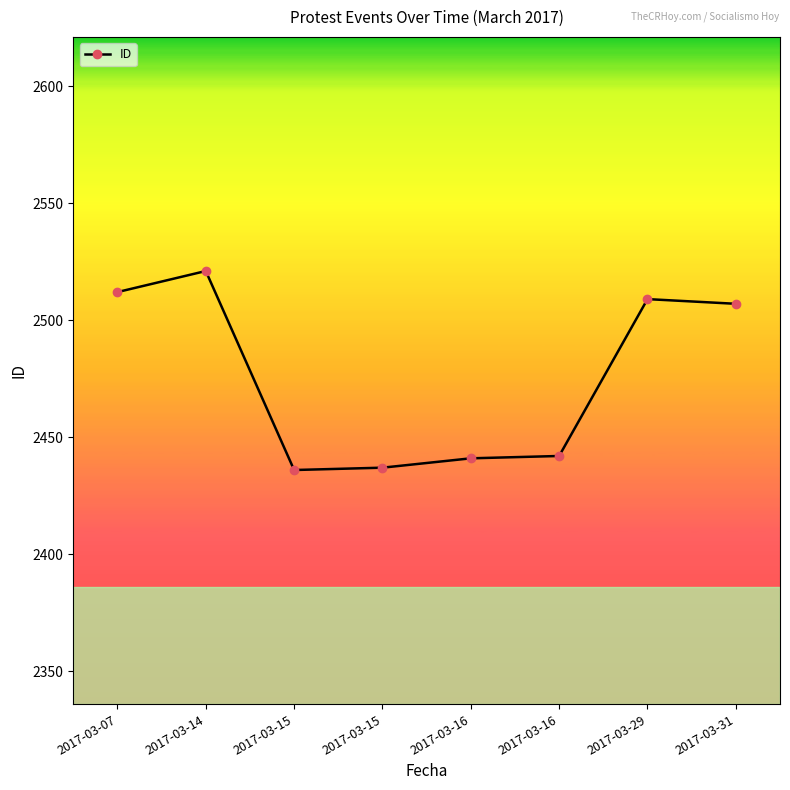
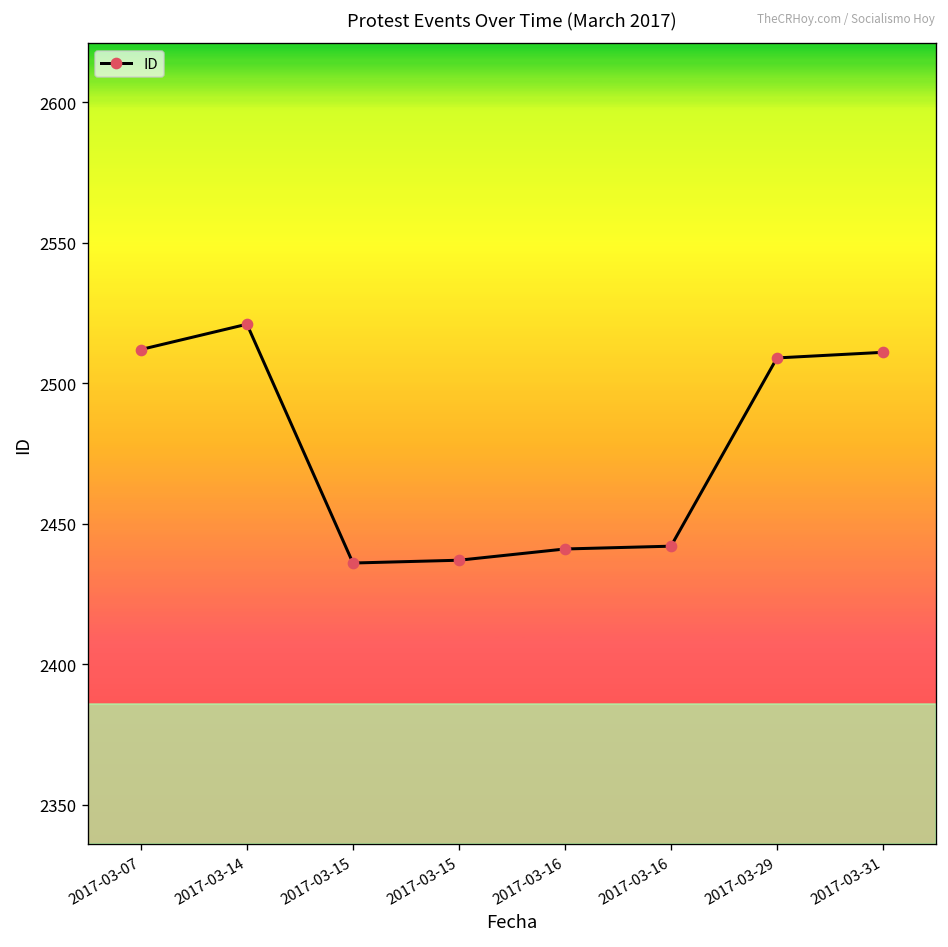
2017-03-31: 2507 -> 2511
